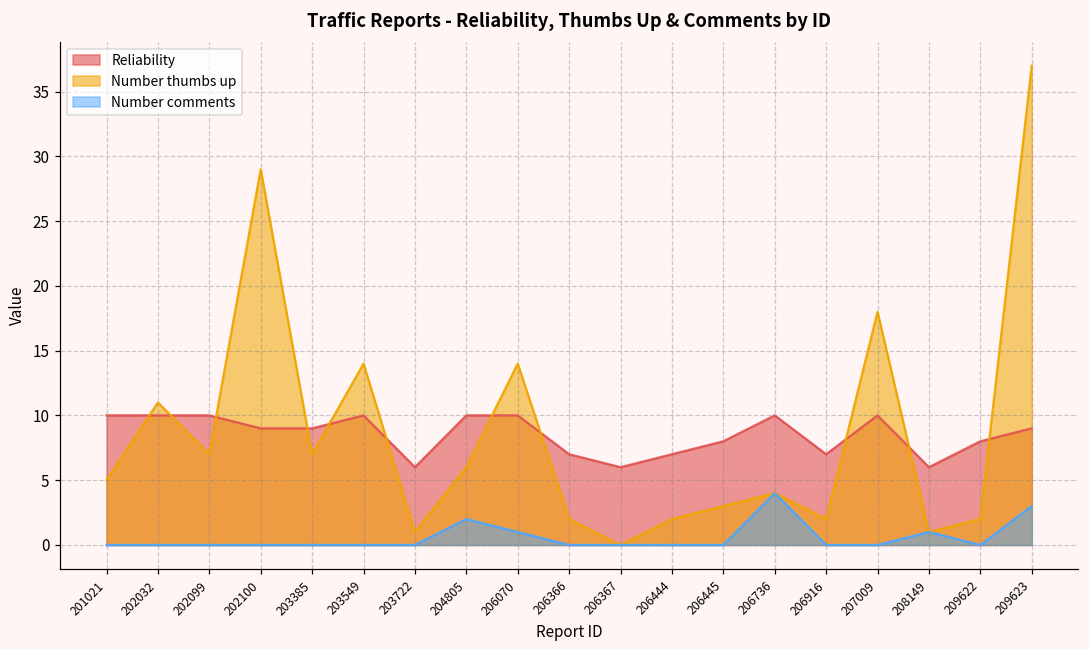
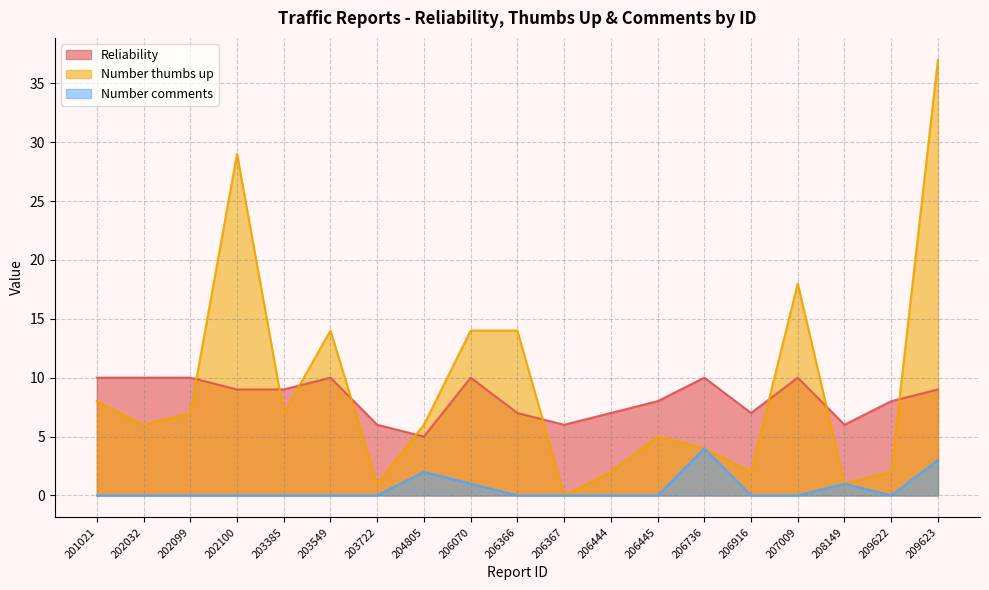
Number thumbs up, 201021: 5 -> 8
Number thumbs up, 202032: 11 -> 6
Reliability, 204805: 10 -> 5
Number thumbs up, 206366: 2 -> 14
Number thumbs up, 206445: 3 -> 5
